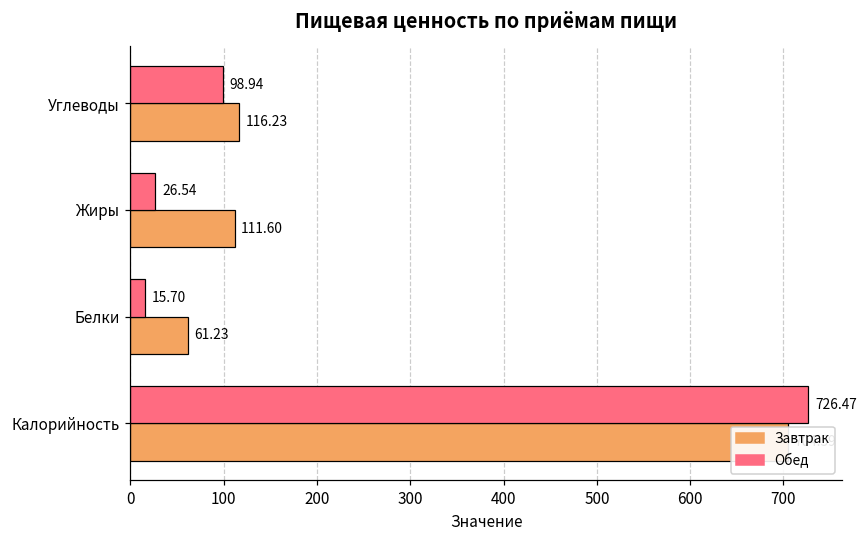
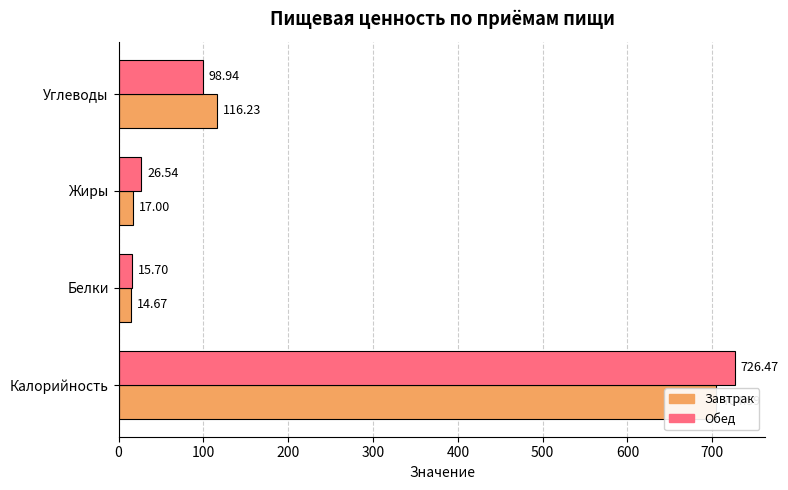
Завтрак, Жиры: 111.60 -> 17.00
Завтрак, Белки: 61.23 -> 14.67
